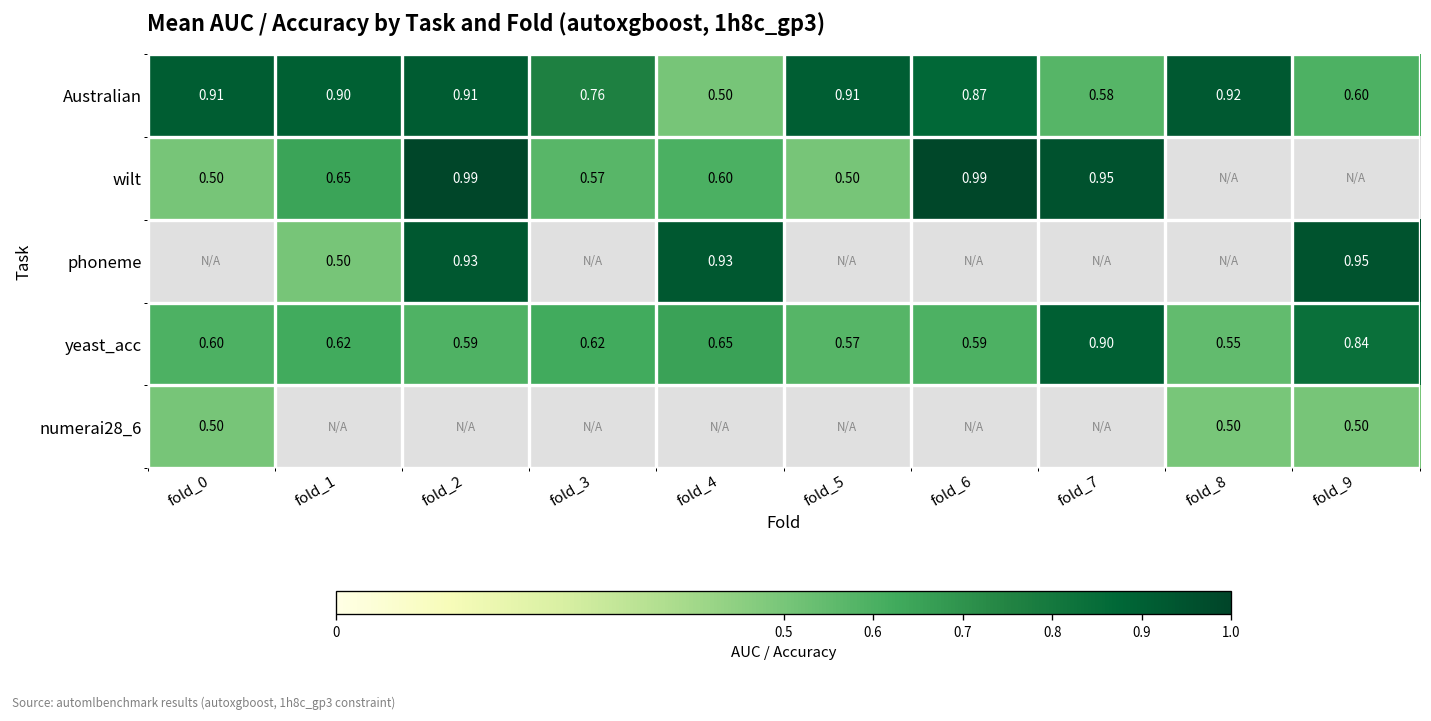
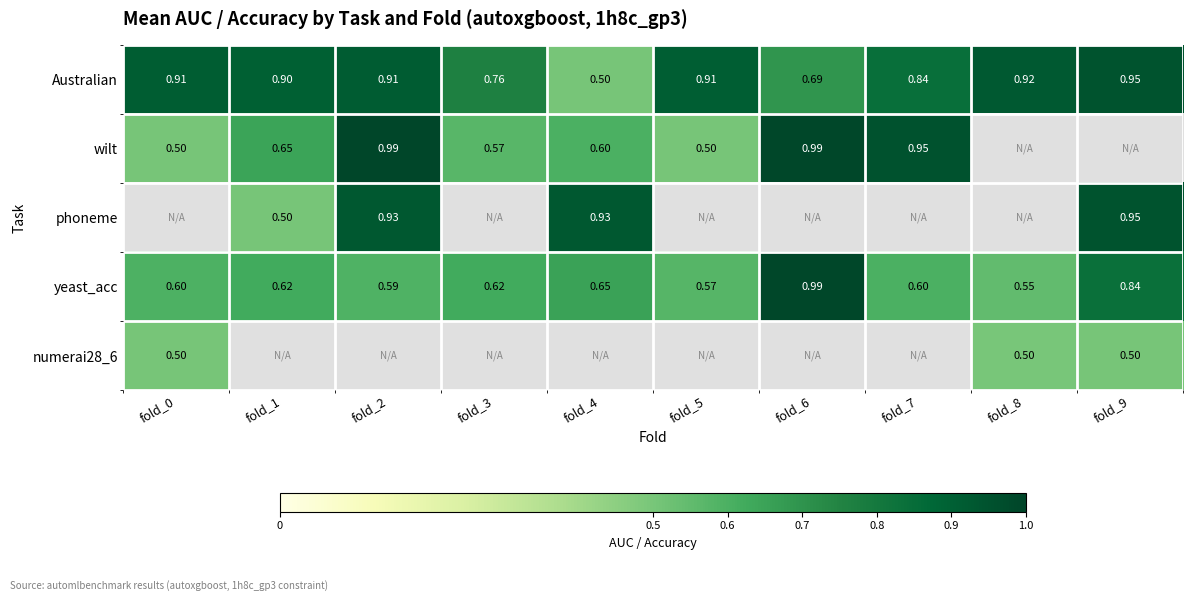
Australian, fold_6: 0.87 -> 0.69
Australian, fold_7: 0.58 -> 0.84
Australian, fold_9: 0.60 -> 0.95
yeast_acc, fold_6: 0.59 -> 0.99
yeast_acc, fold_7: 0.90 -> 0.60
